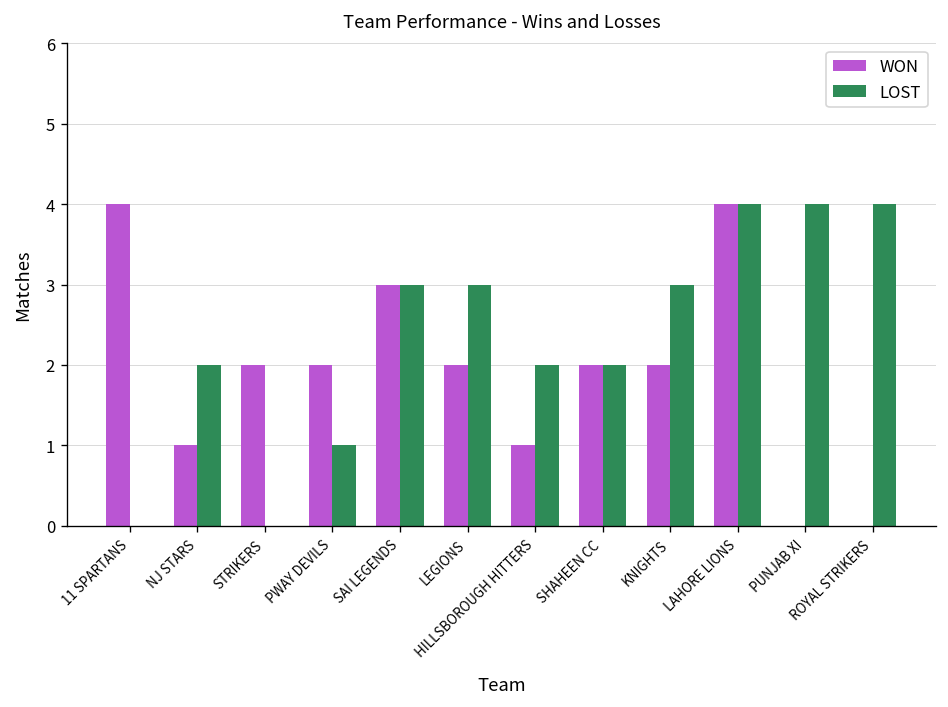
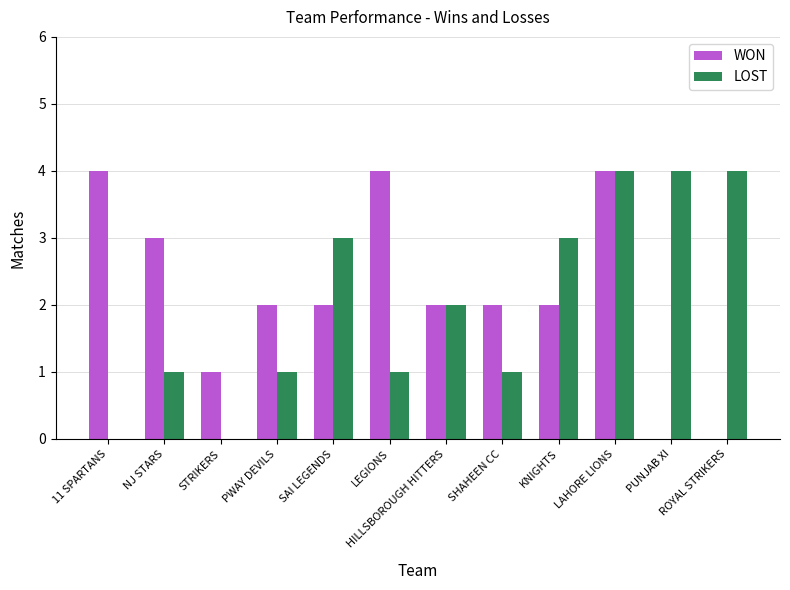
WON, NJ STARS: 1 -> 3
LOST, NJ STARS: 2 -> 1
WON, STRIKERS: 2 -> 1
WON, SAI LEGENDS: 3 -> 2
WON, LEGIONS: 2 -> 4
LOST, LEGIONS: 3 -> 1
WON, HILLSBOROUGH HITTERS: 1 -> 2
LOST, SHAHEEN CC: 2 -> 1
